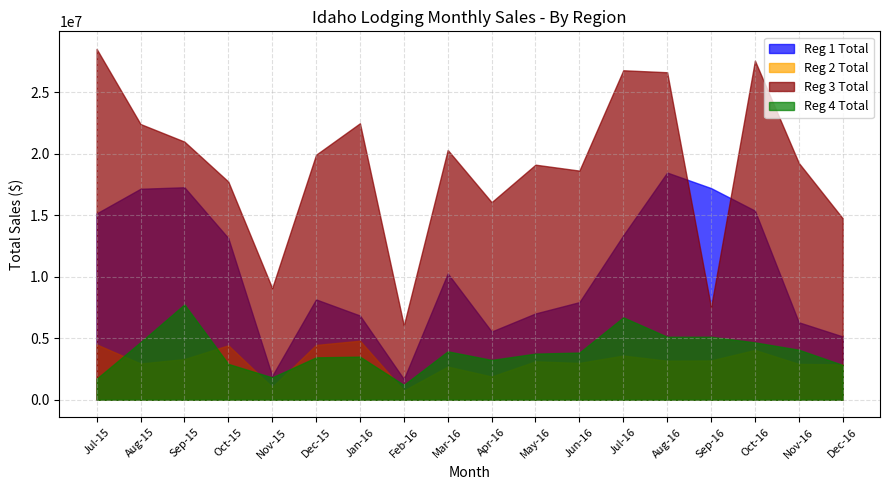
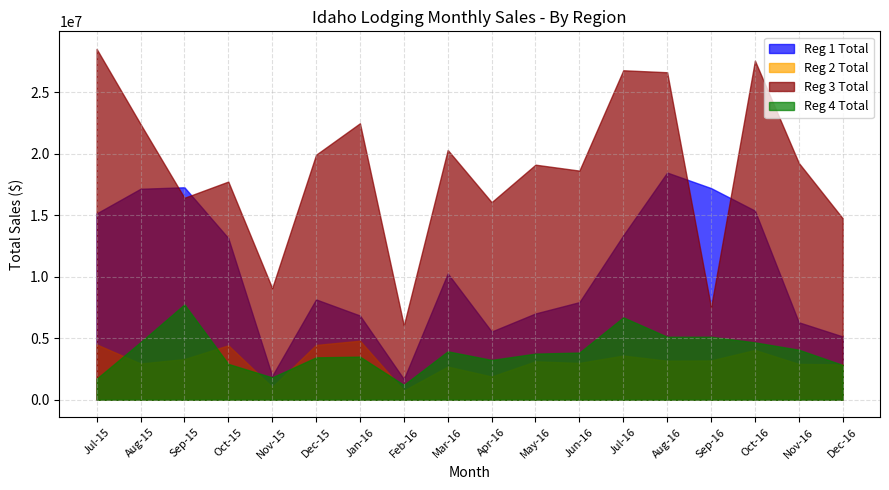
Reg 3 Total, Sep-15: 21000000 -> 16400000
